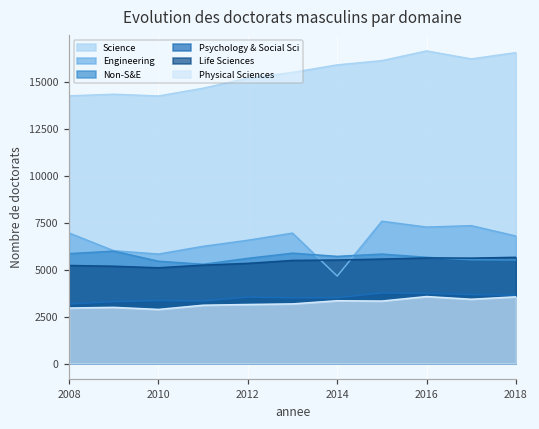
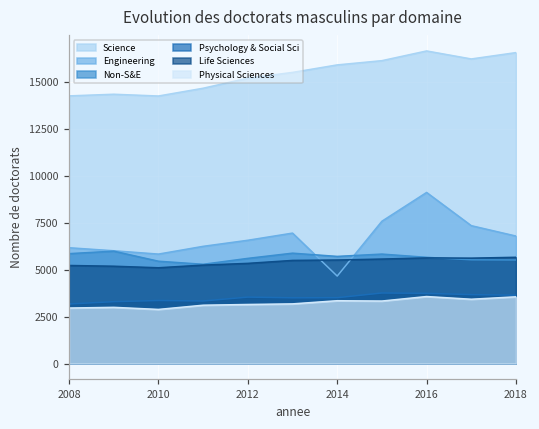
Engineering, 2008: 7000 -> 6200
Engineering, 2016: 7300 -> 9100
